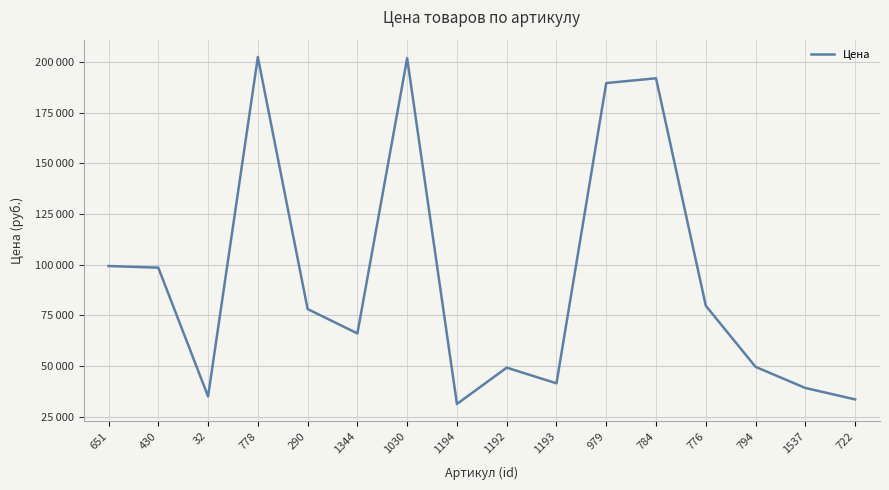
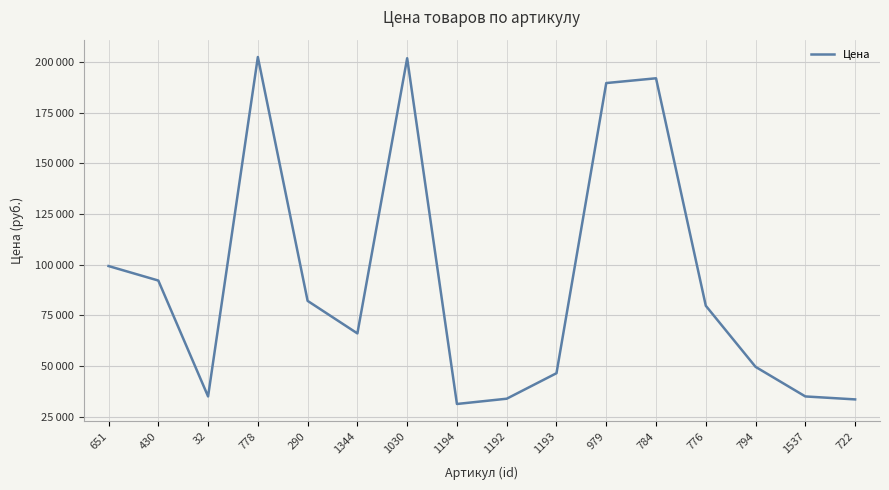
430: 99000 -> 92000
290: 78000 -> 82000
1192: 49000 -> 34000
1193: 41000 -> 46000
1537: 39000 -> 35000
